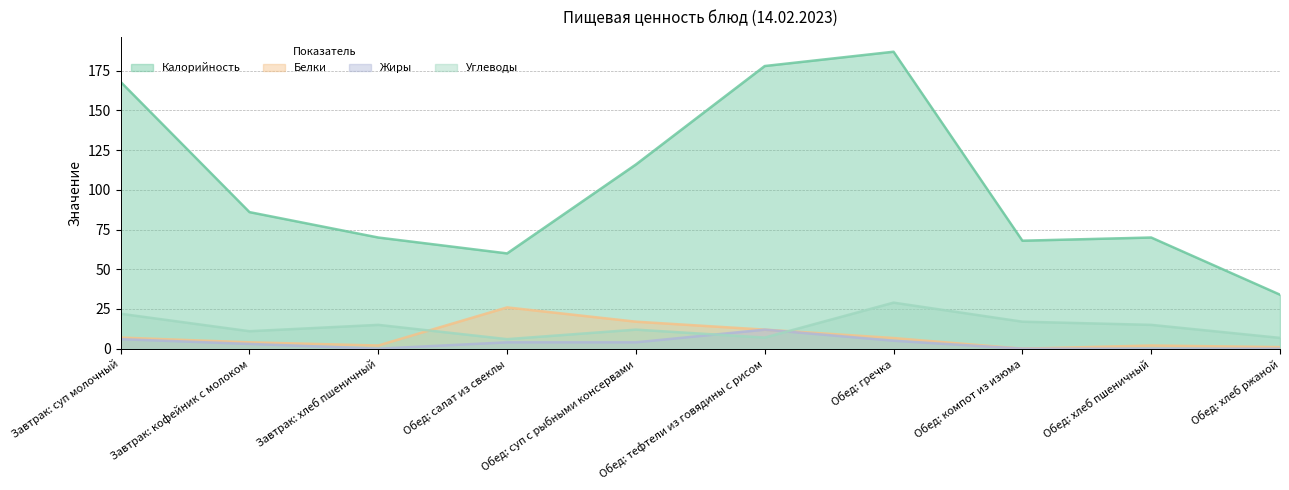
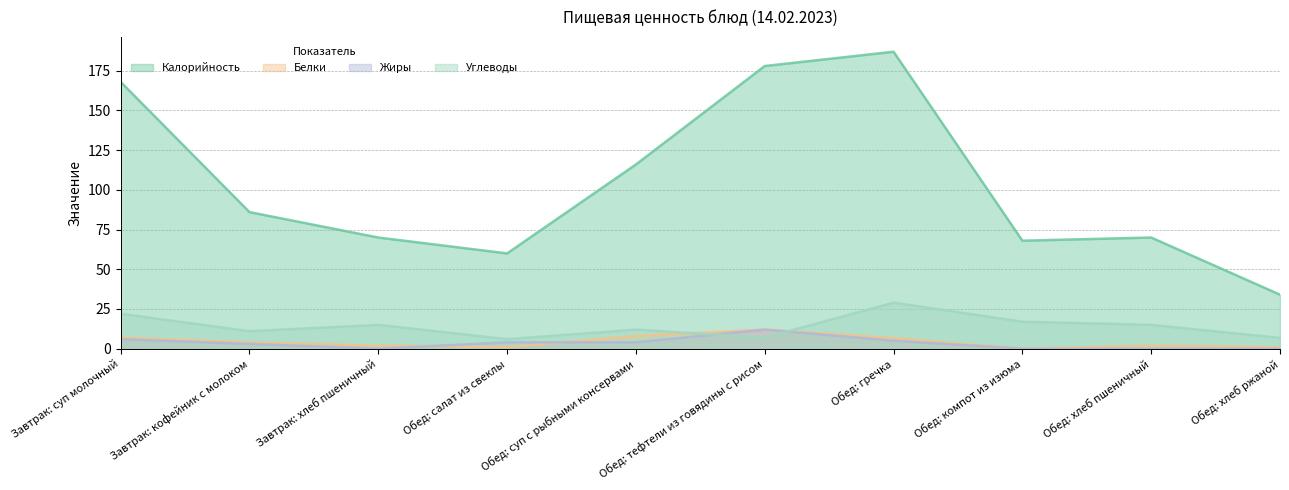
Белки, Обед: салат из свеклы: 26 -> 1
Белки, Обед: суп с рыбными консервами: 17 -> 8
